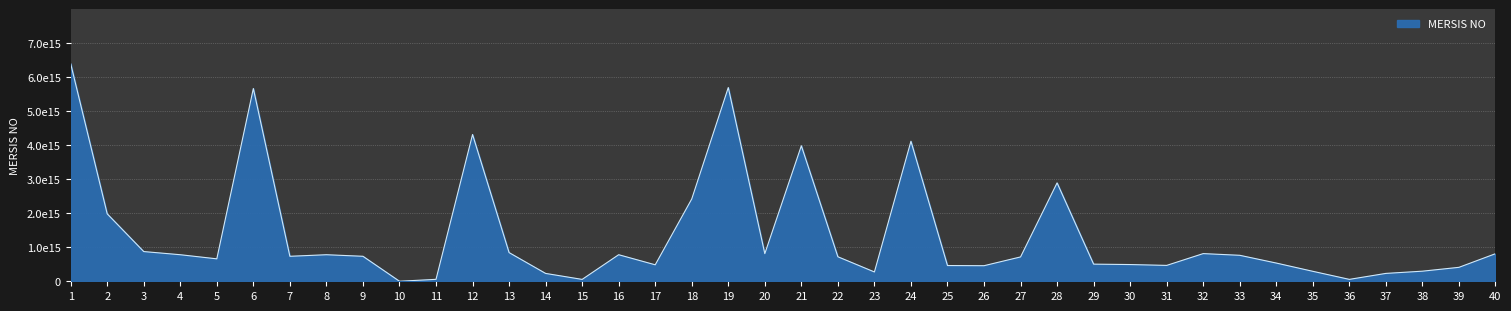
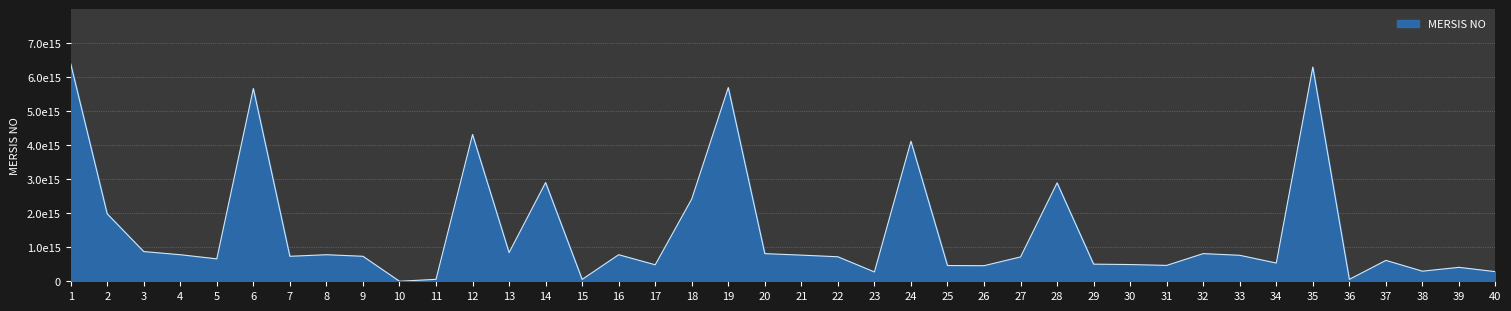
14: 200000000000000 -> 2900000000000000
21: 4000000000000000 -> 800000000000000
35: 300000000000000 -> 6300000000000000
37: 200000000000000 -> 600000000000000
40: 800000000000000 -> 300000000000000
